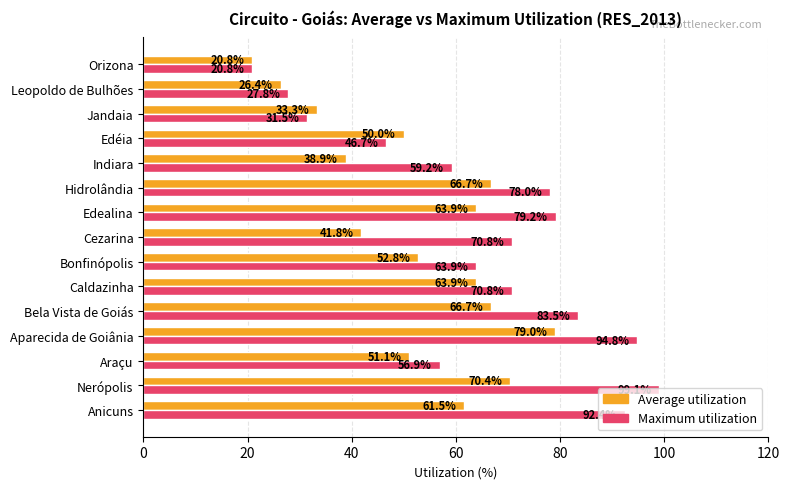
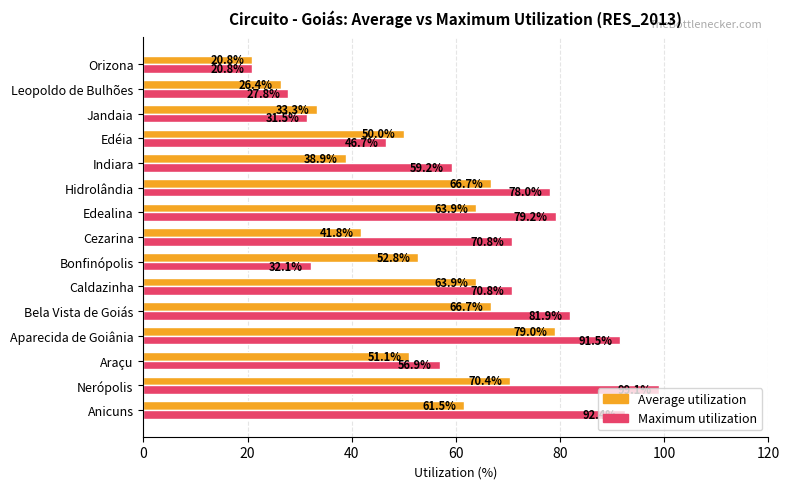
Maximum utilization, Bonfinópolis: 63.9% -> 32.1%
Maximum utilization, Bela Vista de Goiás: 83.5% -> 81.9%
Maximum utilization, Aparecida de Goiânia: 94.8% -> 91.5%
